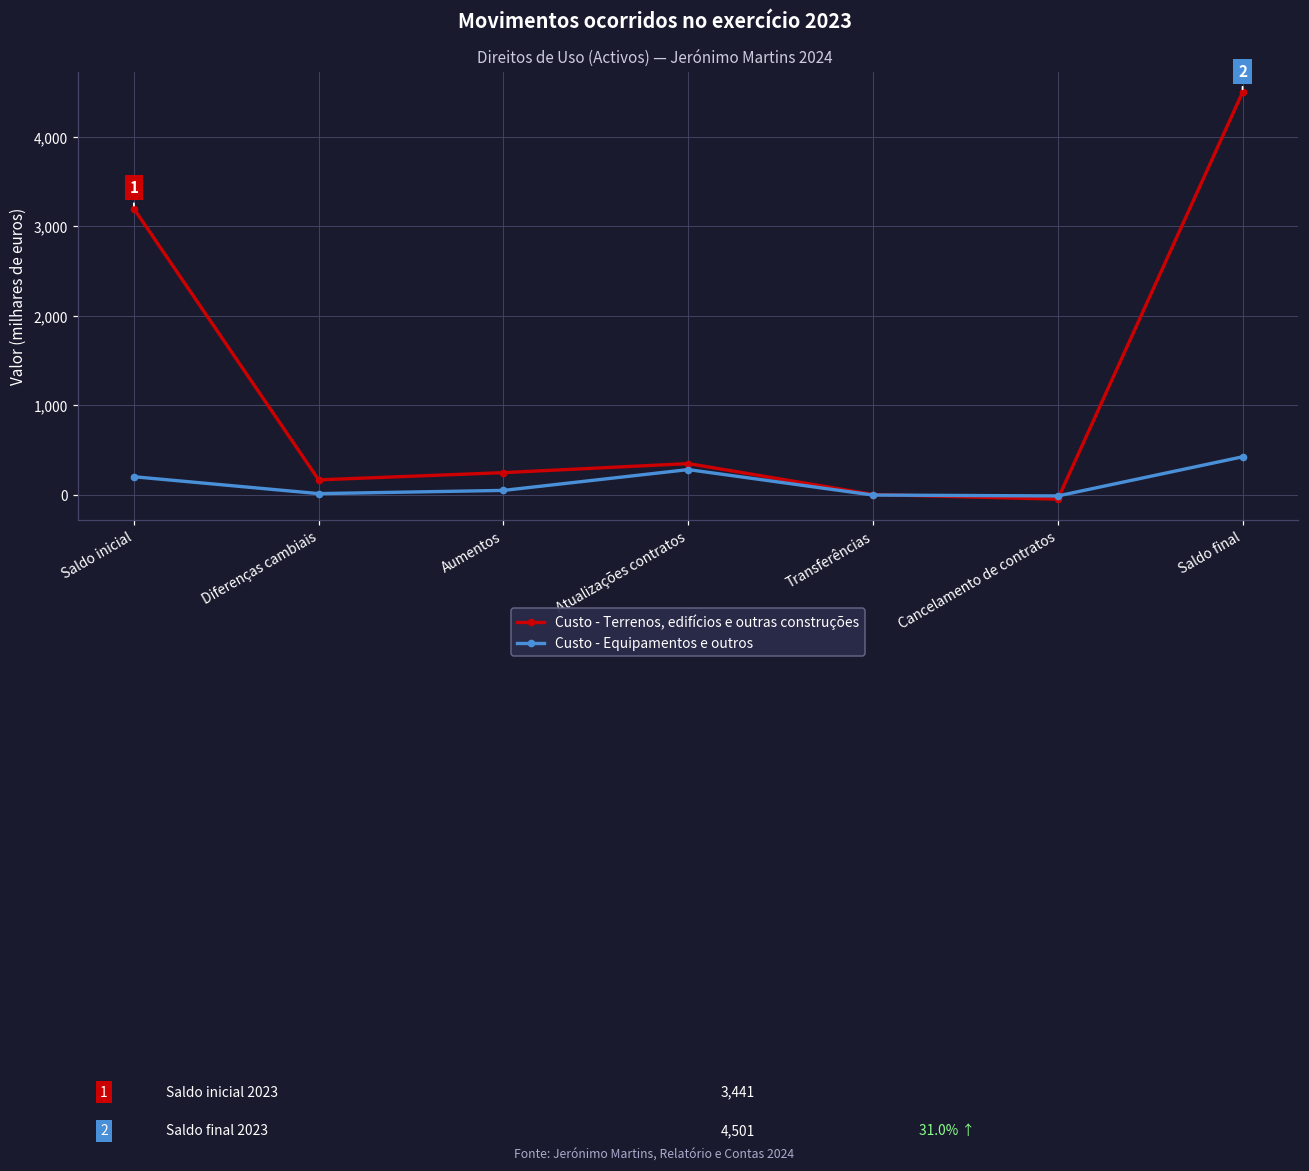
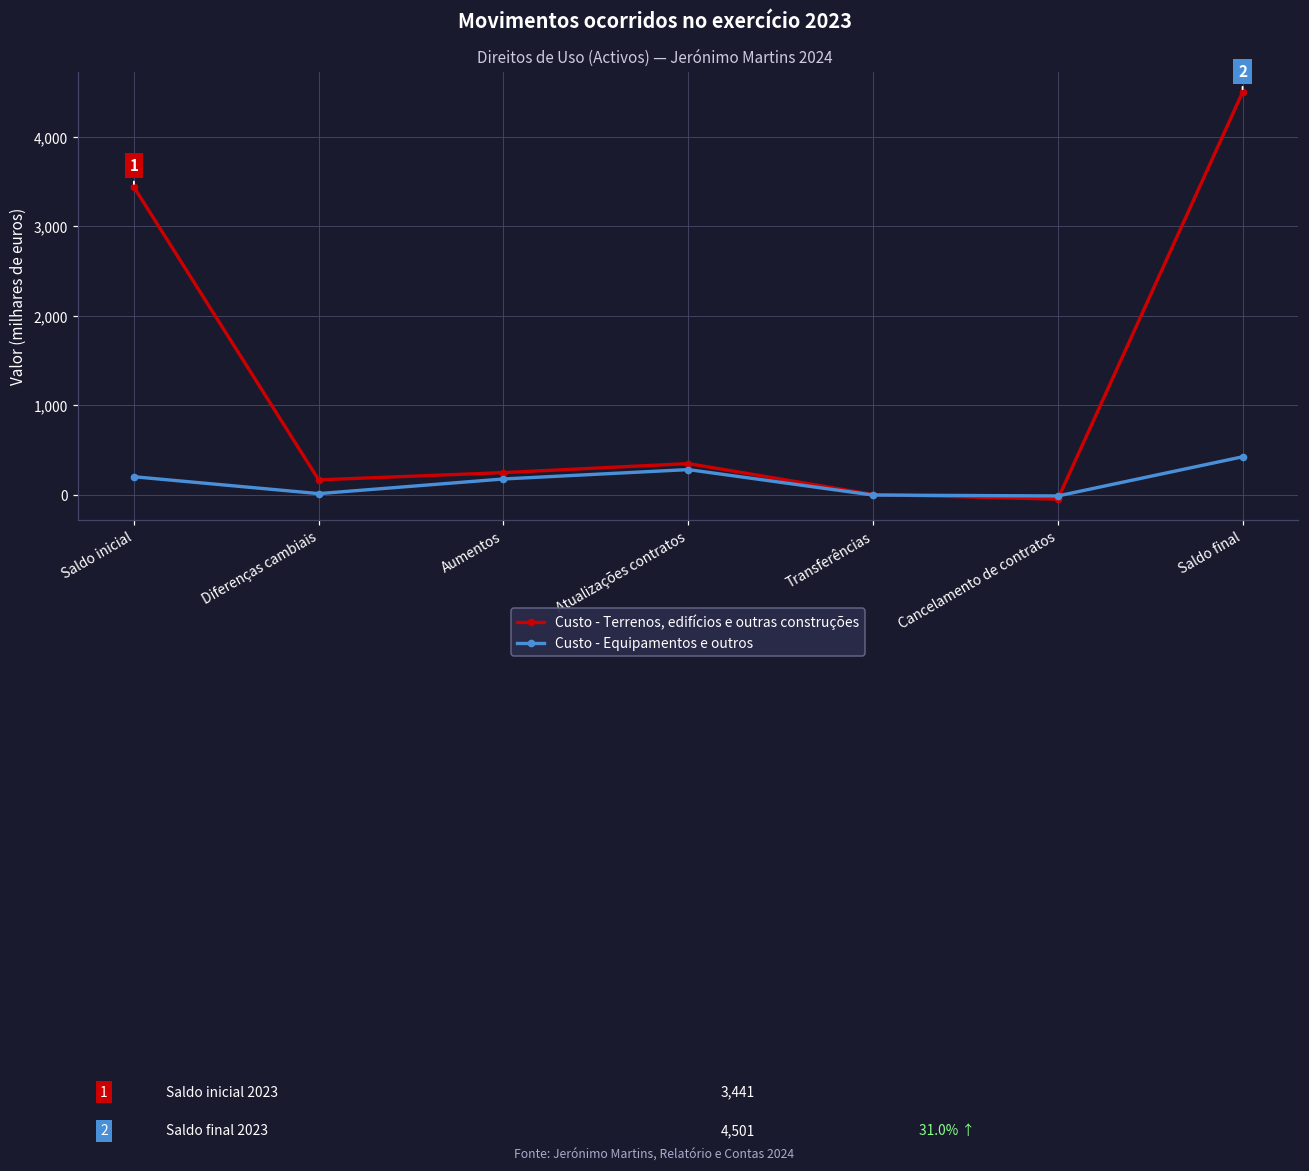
Custo - Terrenos, edifícios e outras construções, Saldo inicial: 3,200 -> 3,400
Custo - Equipamentos e outros, Aumentos: 0 -> 200
